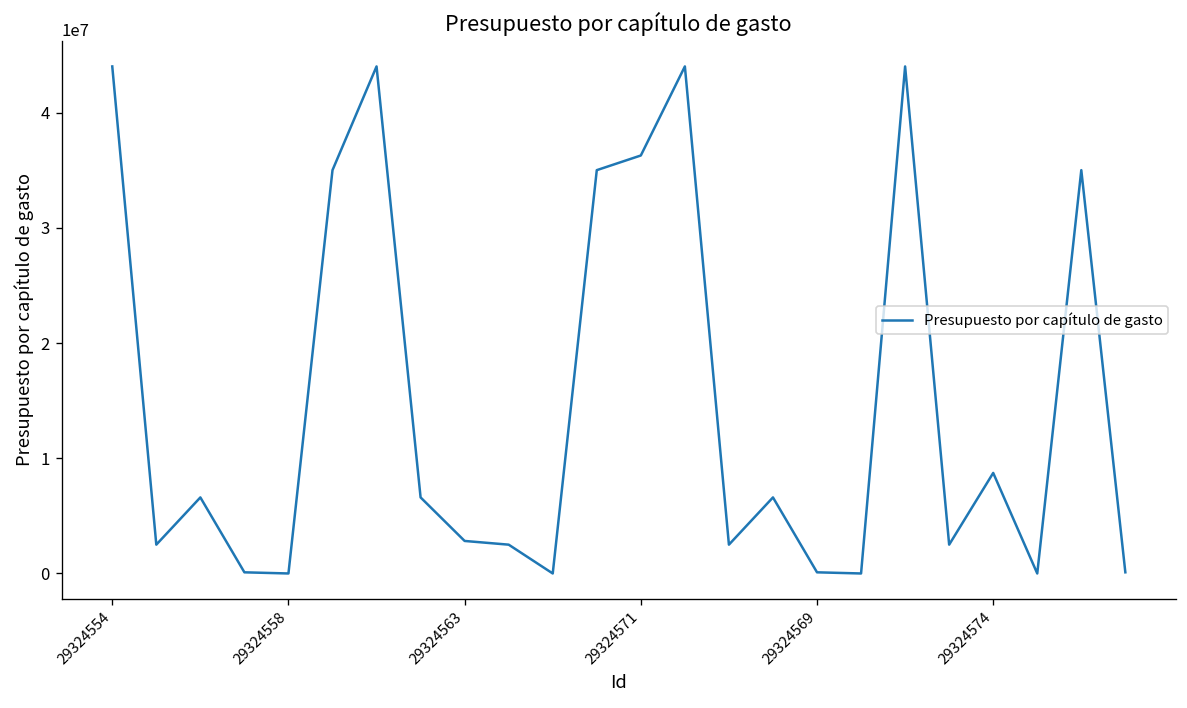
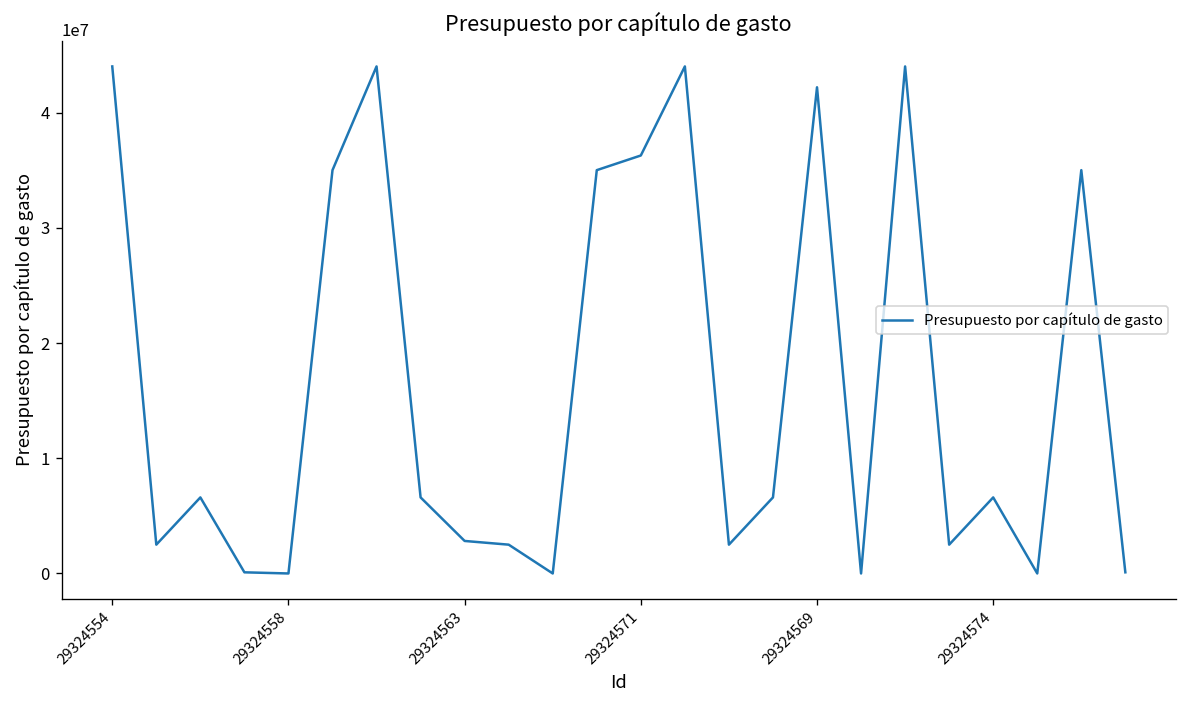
29324569: 0 -> 42000000
29324574: 9000000 -> 7000000
